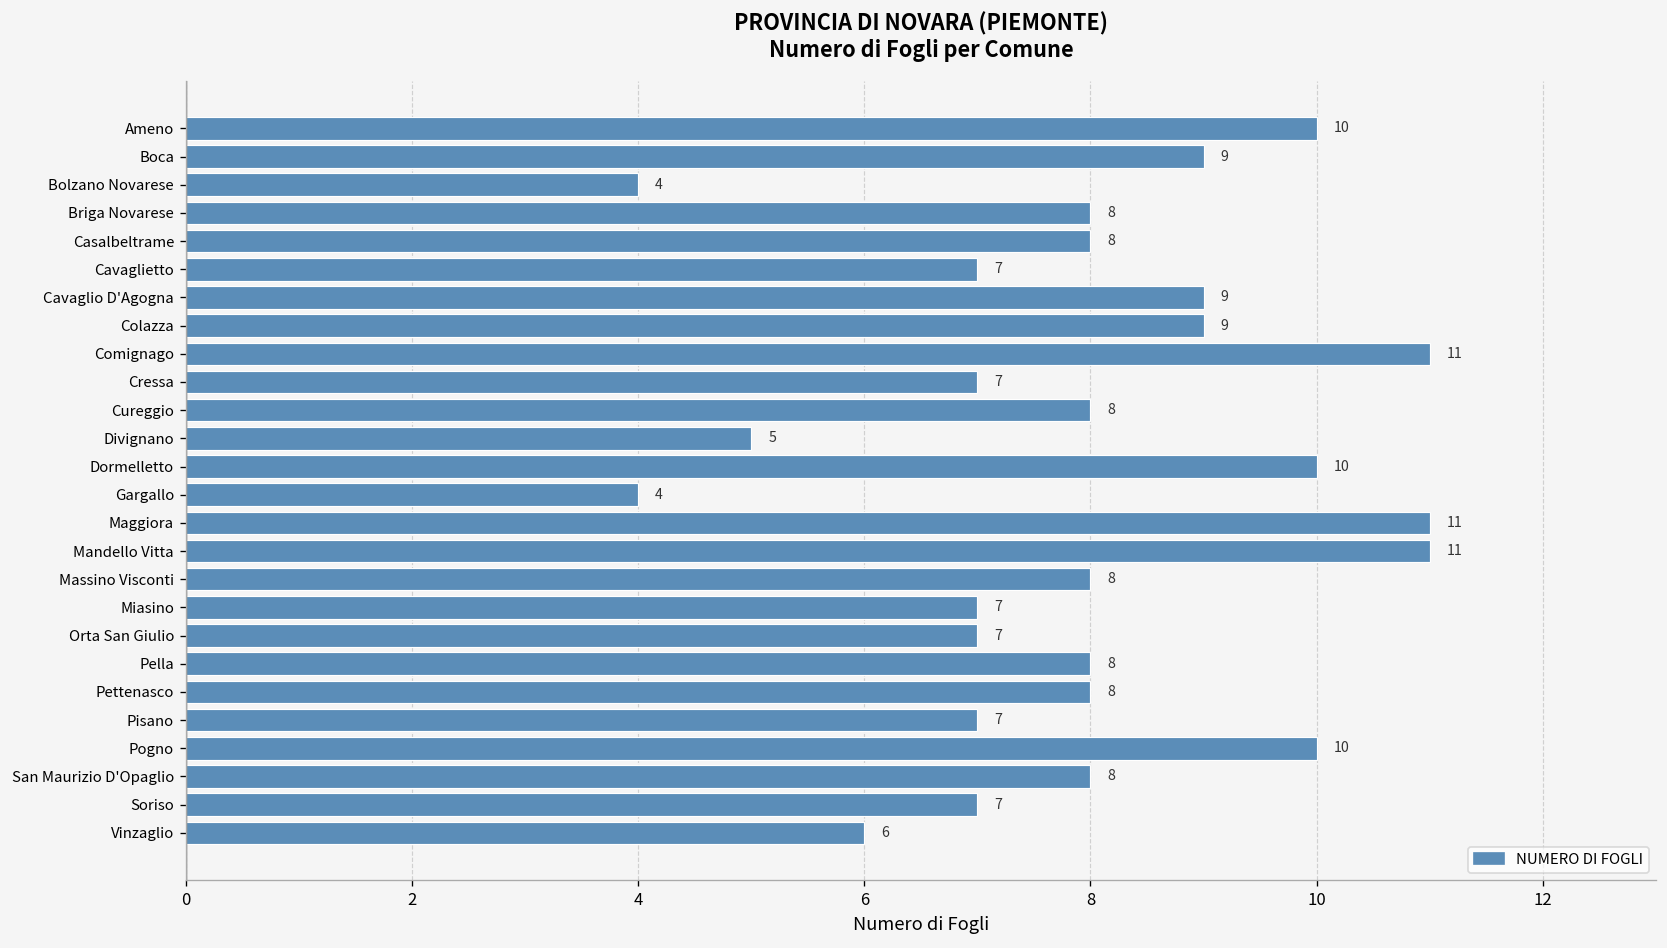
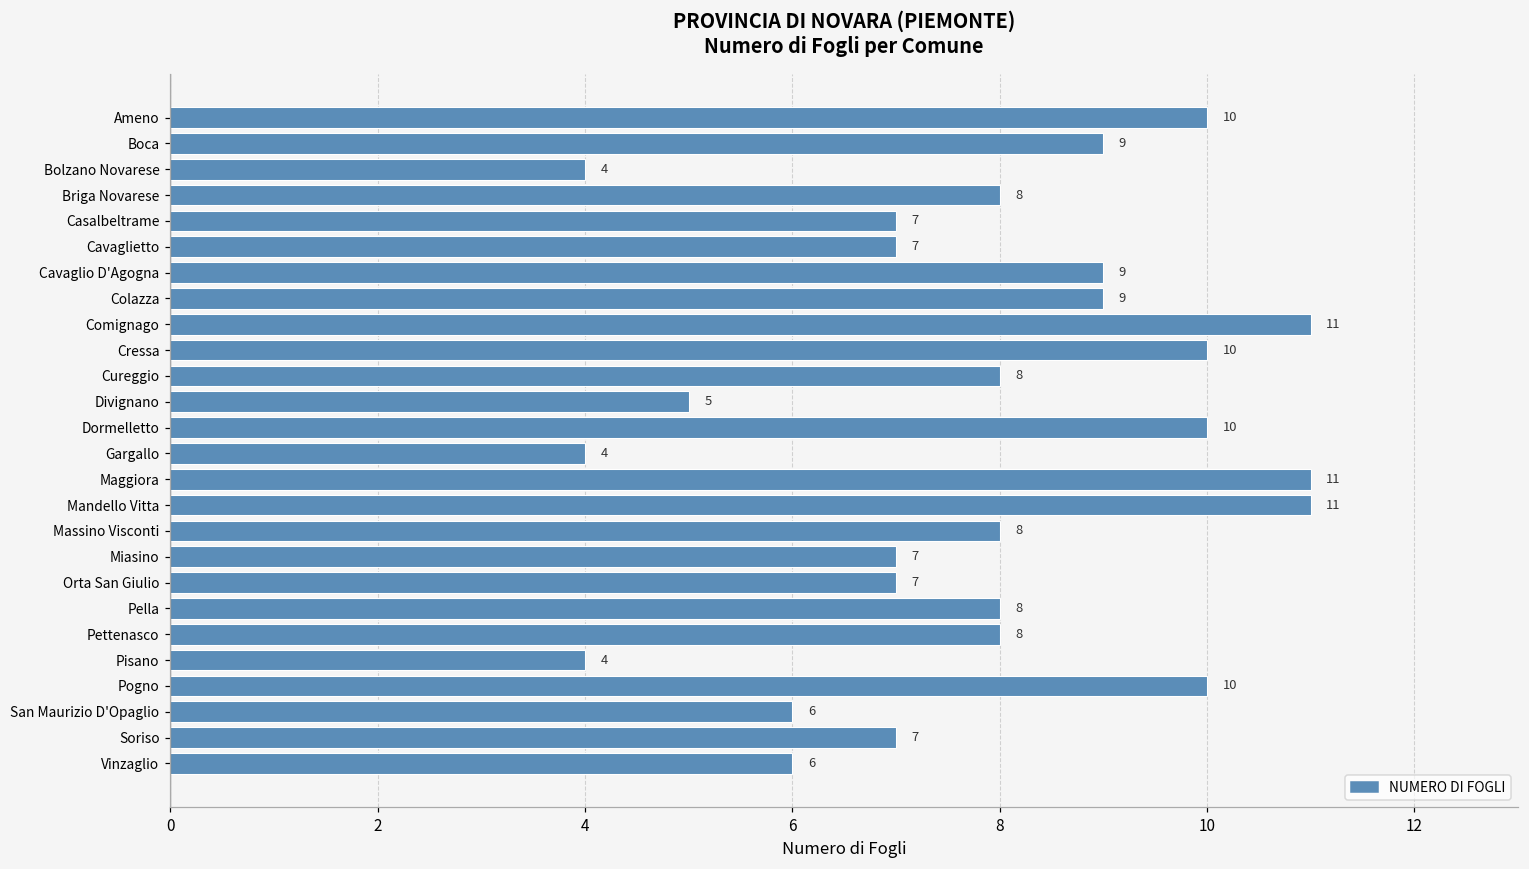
Casalbeltrame: 8 -> 7
Cressa: 7 -> 10
Pisano: 7 -> 4
San Maurizio D'Opaglio: 8 -> 6
